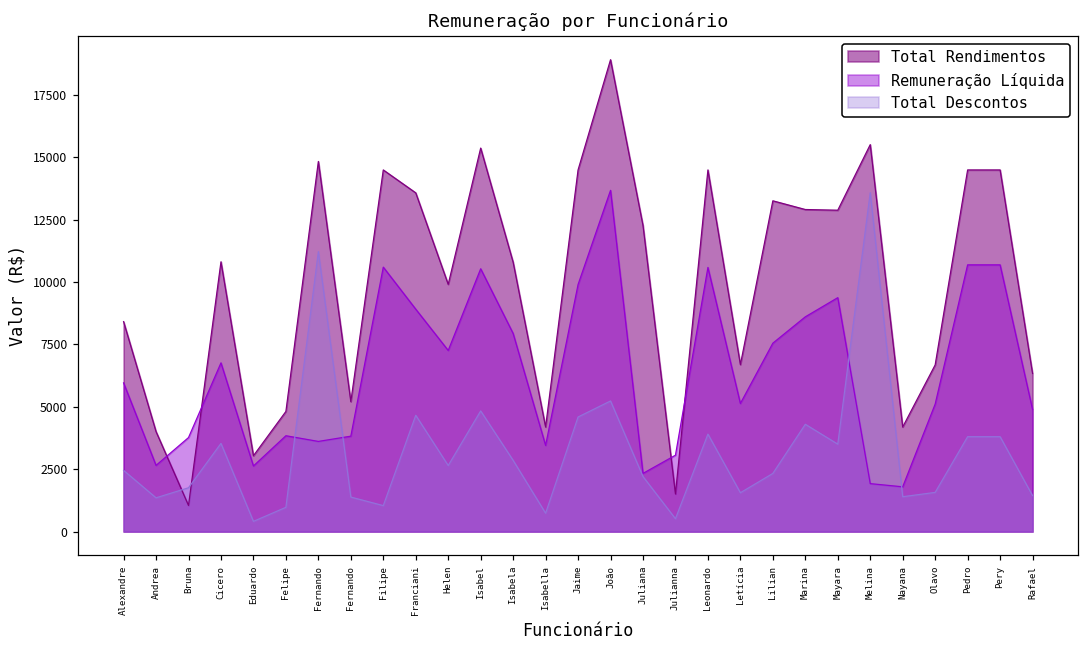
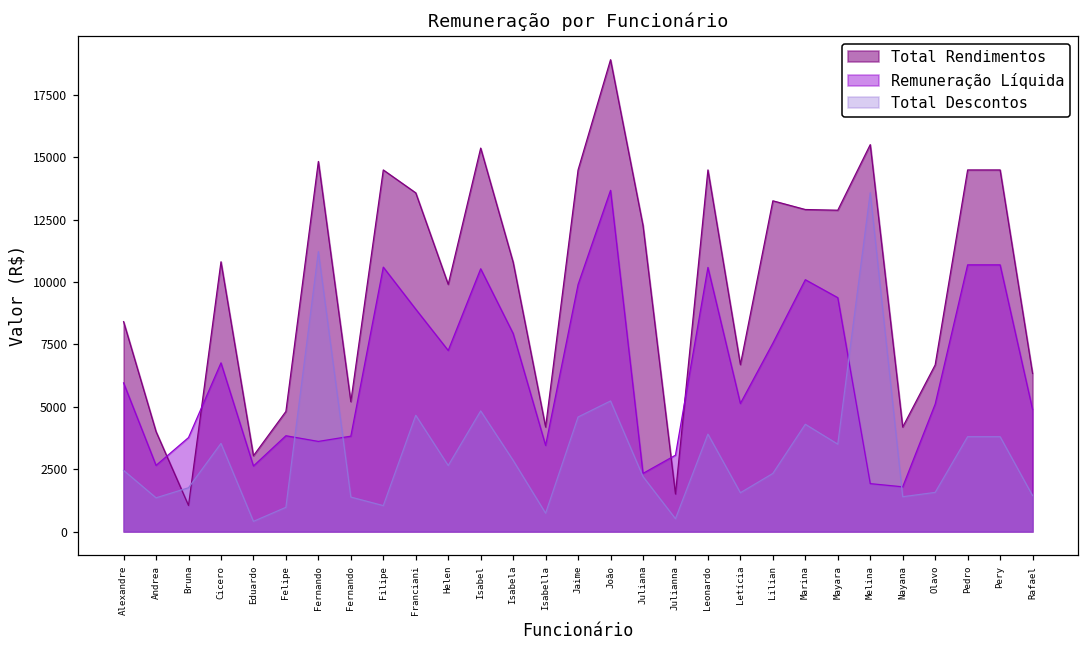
Remuneração Líquida, Marina: 8600 -> 10100
